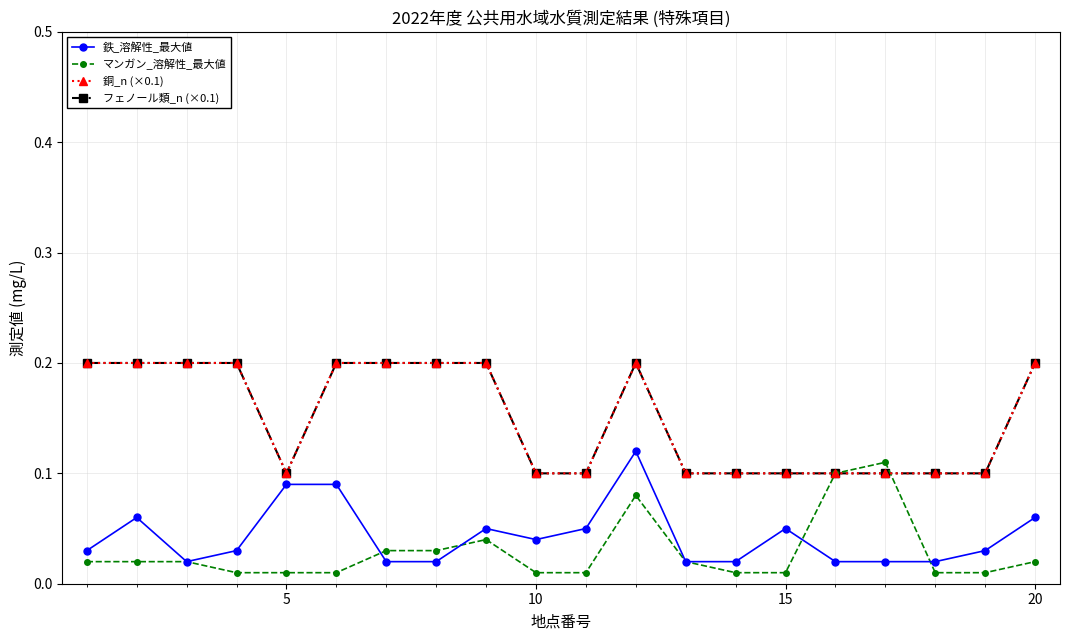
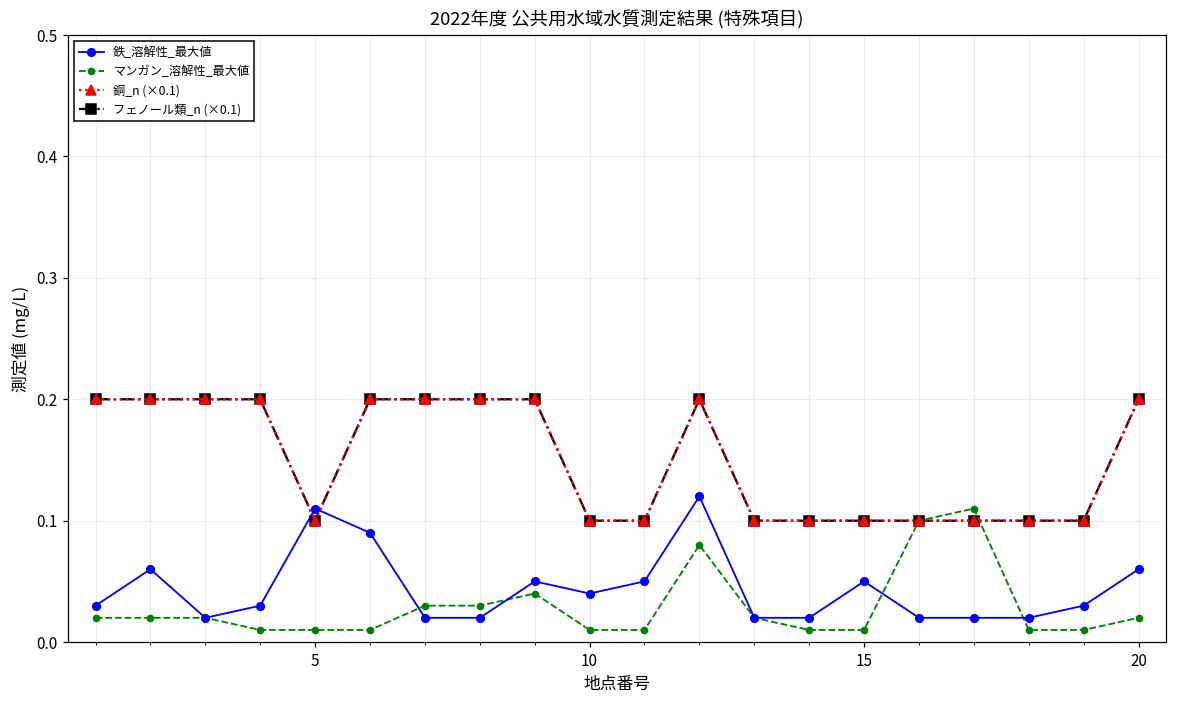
鉄_溶解性_最大値, 5: 0.09 -> 0.11
